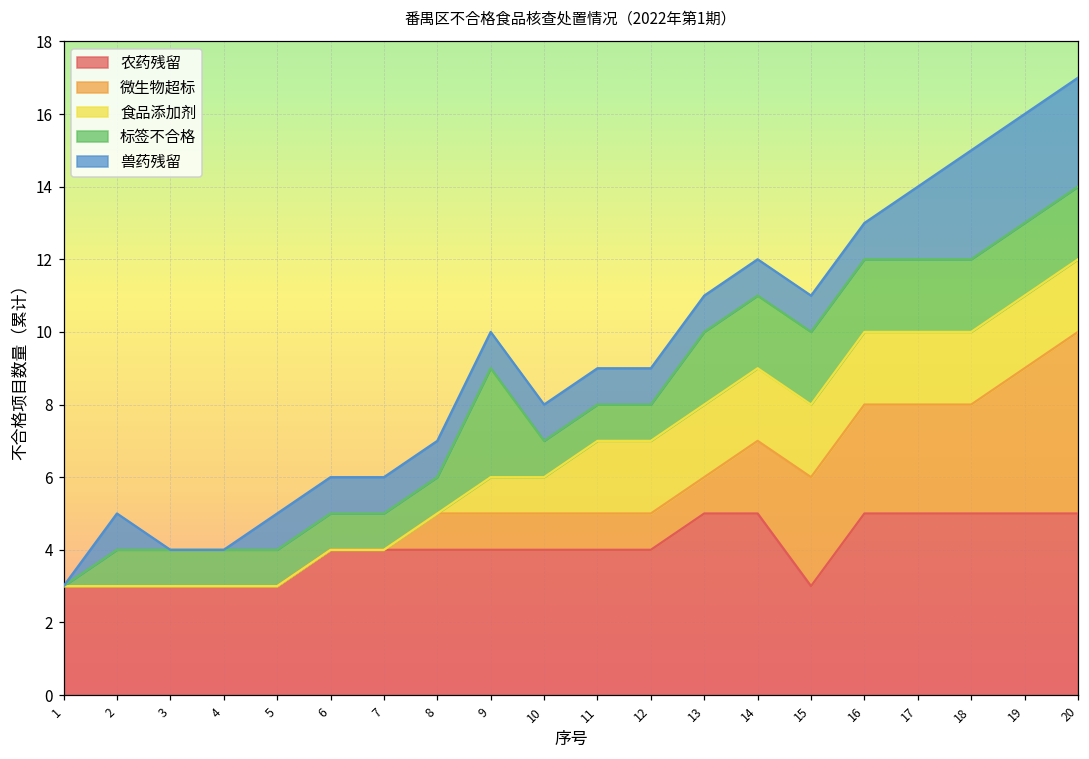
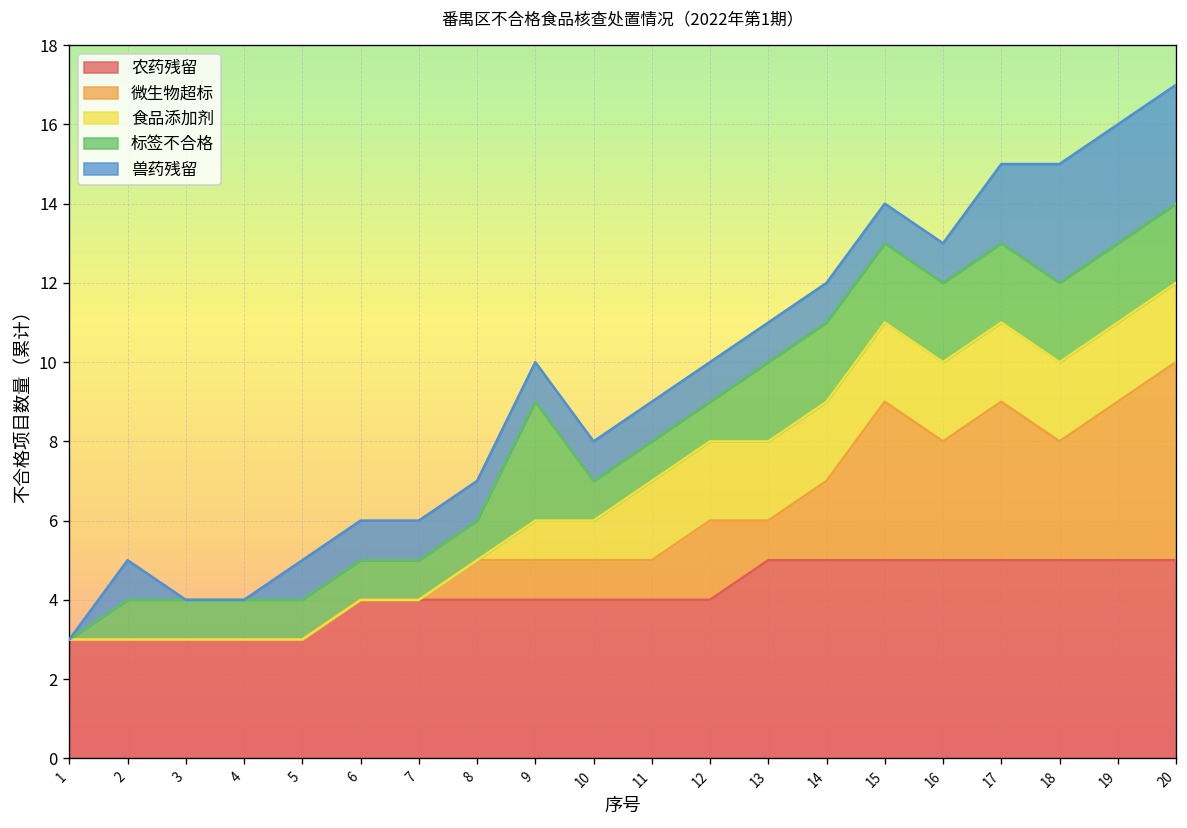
微生物超标, 12: 1 -> 2
农药残留, 15: 3 -> 5
微生物超标, 15: 3 -> 4
微生物超标, 17: 3 -> 4
